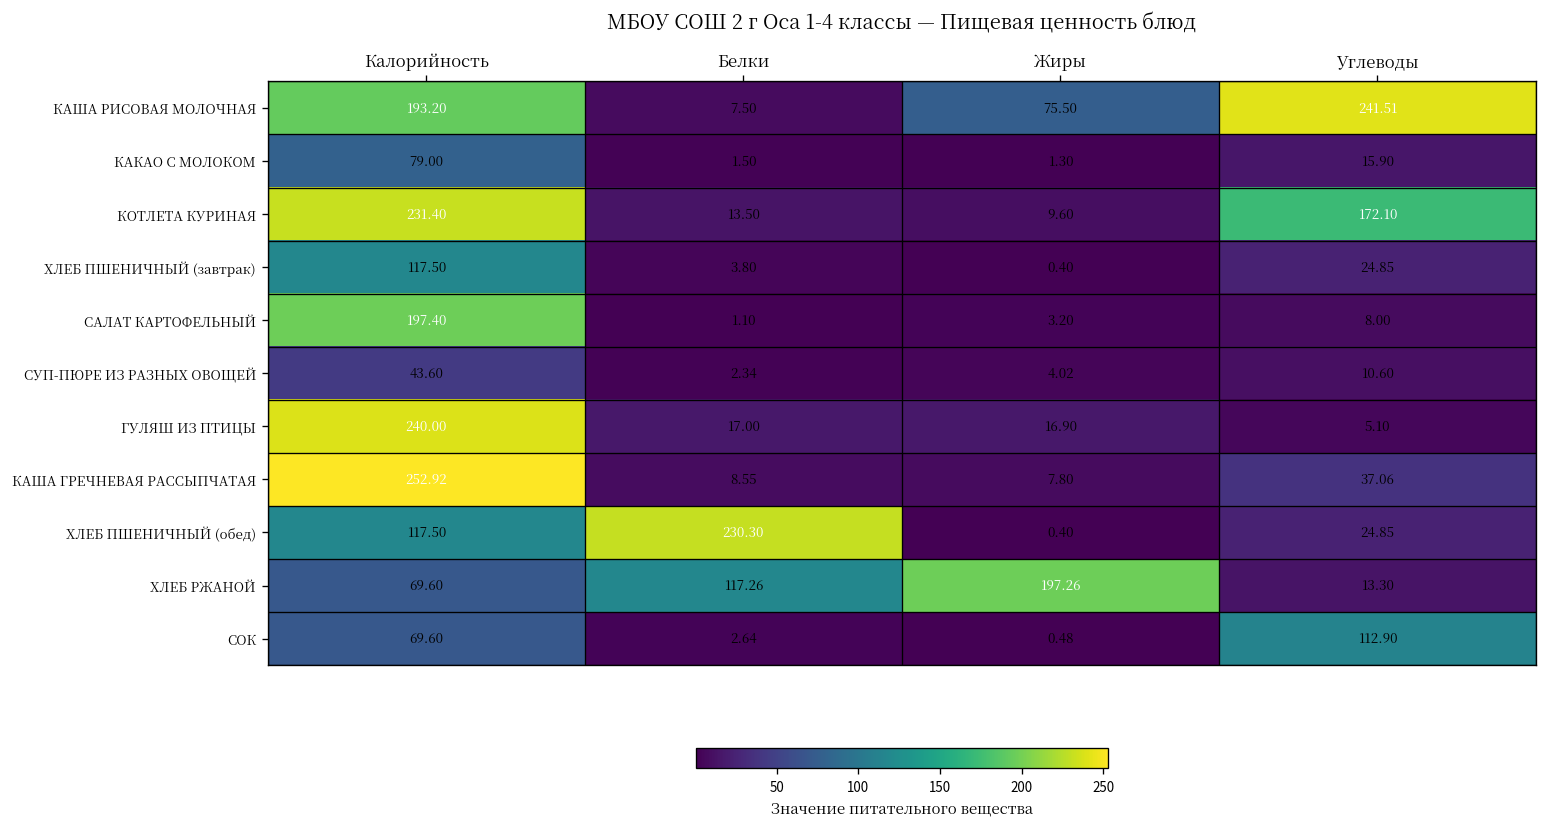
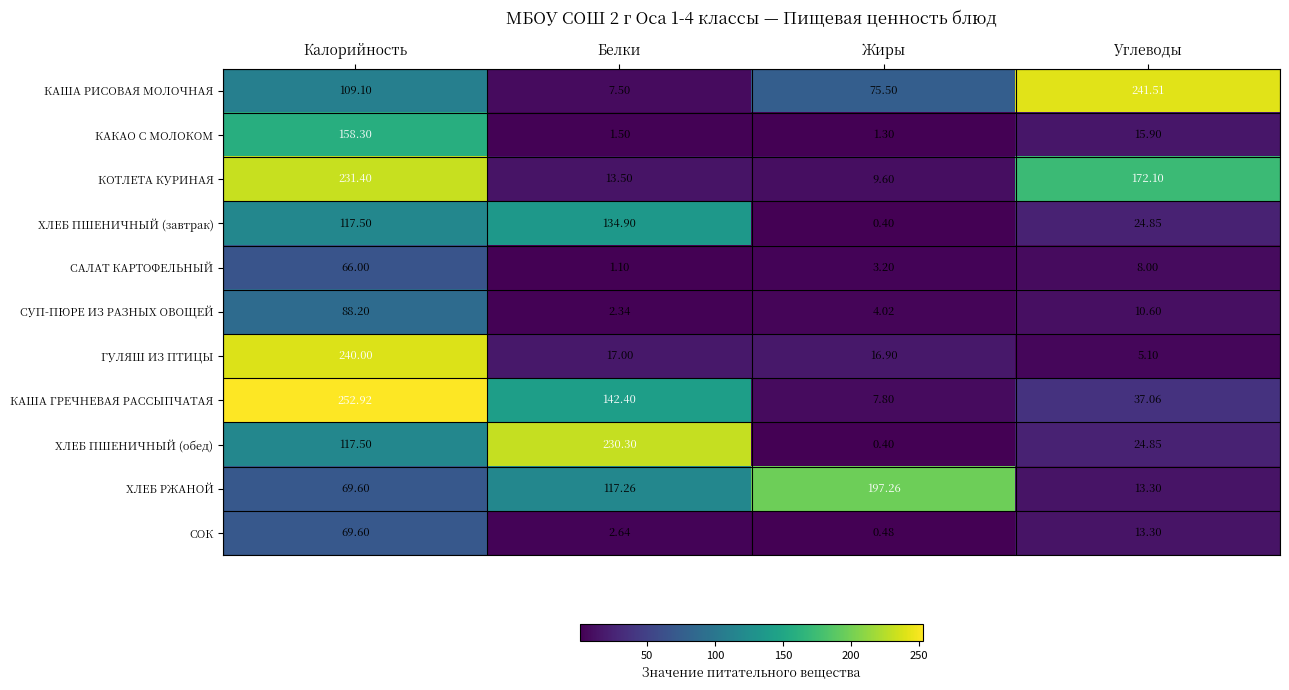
КАША РИСОВАЯ МОЛОЧНАЯ, Калорийность: 193.20 -> 109.10
КАКАО С МОЛОКОМ, Калорийность: 79.00 -> 158.30
ХЛЕБ ПШЕНИЧНЫЙ (завтрак), Белки: 3.80 -> 134.90
САЛАТ КАРТОФЕЛЬНЫЙ, Калорийность: 197.40 -> 66.00
СУП-ПЮРЕ ИЗ РАЗНЫХ ОВОЩЕЙ, Калорийность: 43.60 -> 88.20
КАША ГРЕЧНЕВАЯ РАССЫПЧАТАЯ, Белки: 8.55 -> 142.40
СОК, Углеводы: 112.90 -> 13.30
